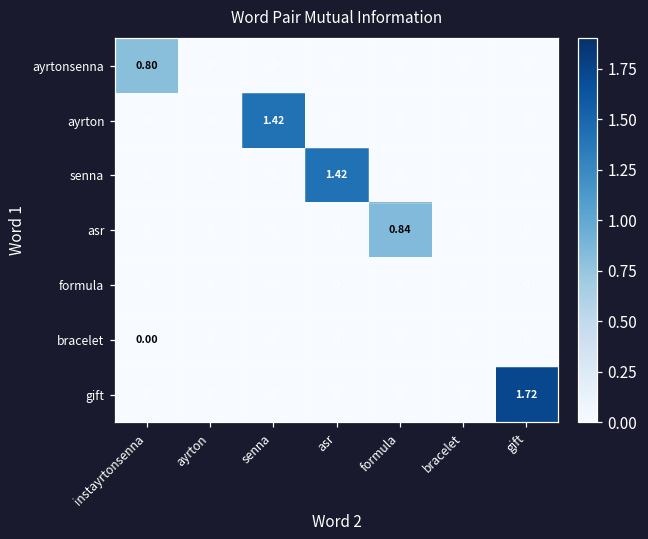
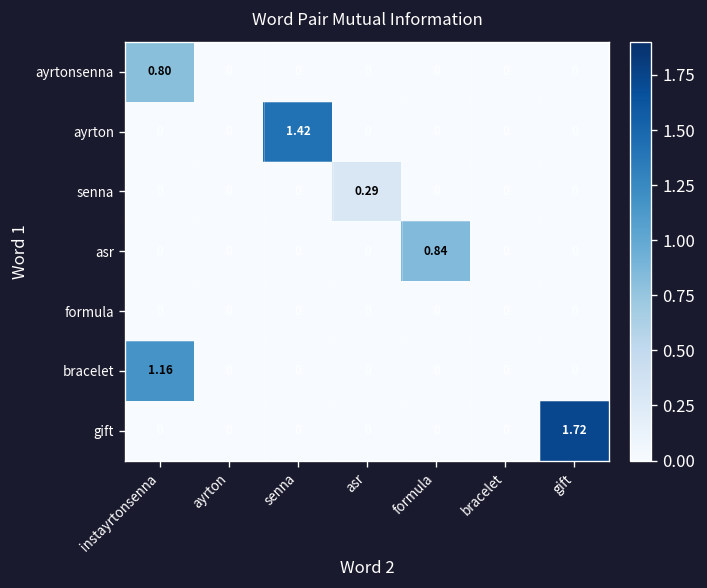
senna, asr: 1.42 -> 0.29
bracelet, instayrtonsenna: 0.00 -> 1.16
